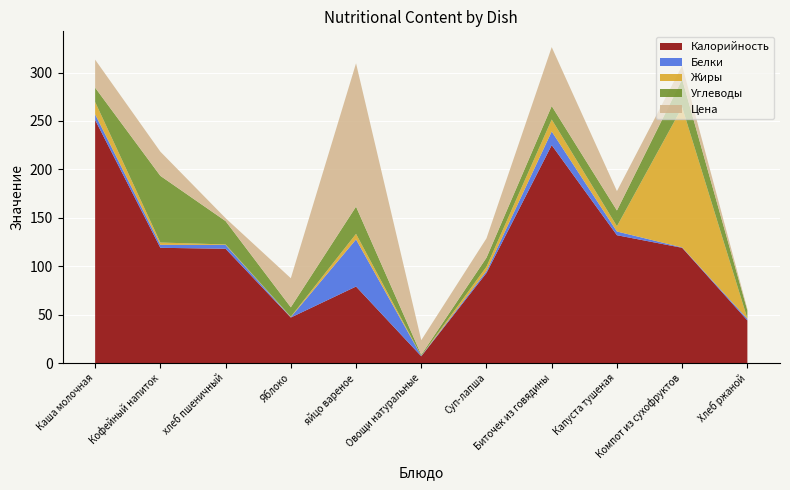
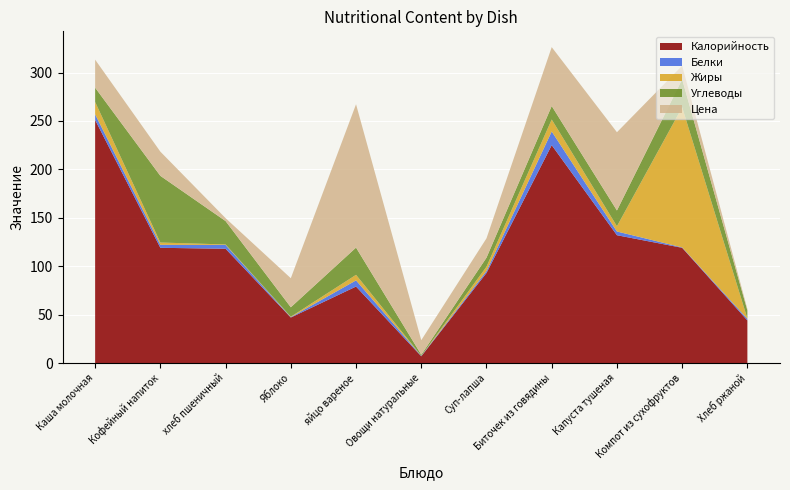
Белки, яйцо вареное: 50 -> 10
Цена, Капуста тушеная: 20 -> 80
